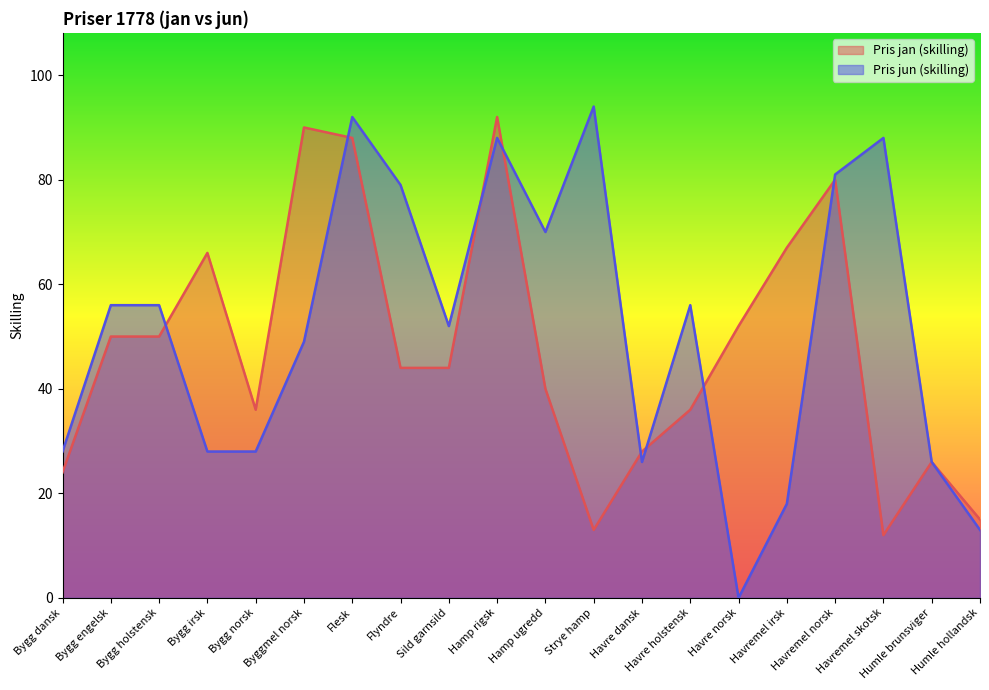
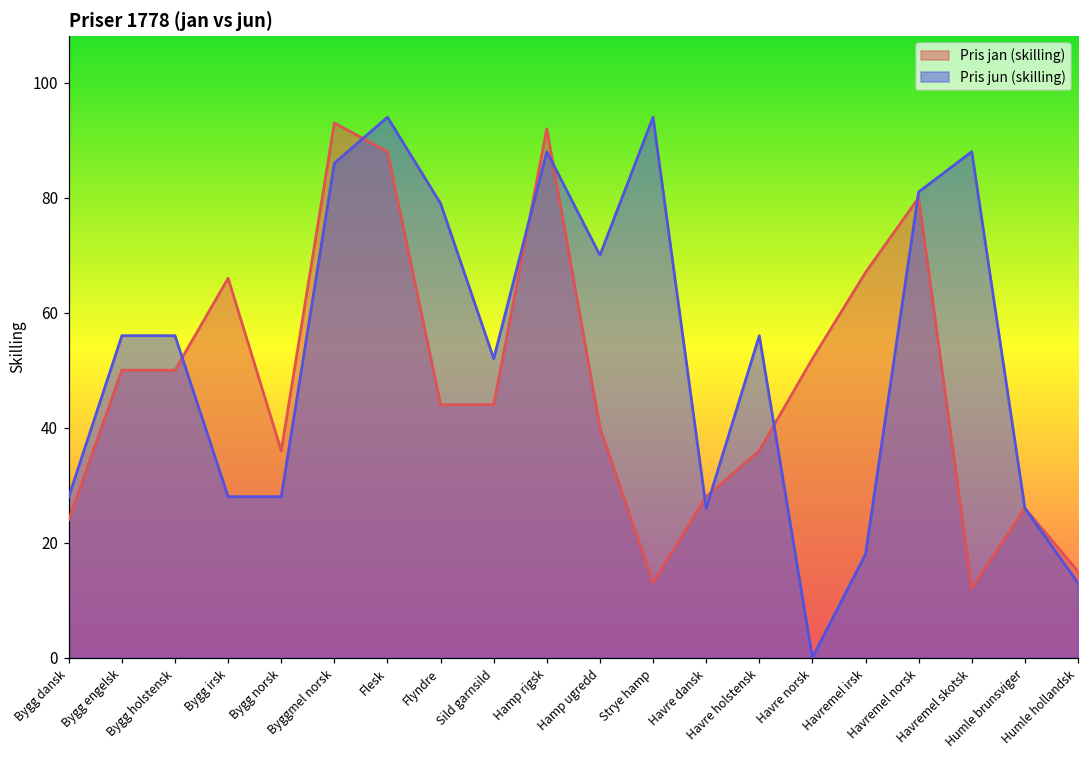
Pris jan (skilling), Byggmel norsk: 90 -> 93
Pris jun (skilling), Byggmel norsk: 49 -> 86
Pris jun (skilling), Flesk: 92 -> 94
